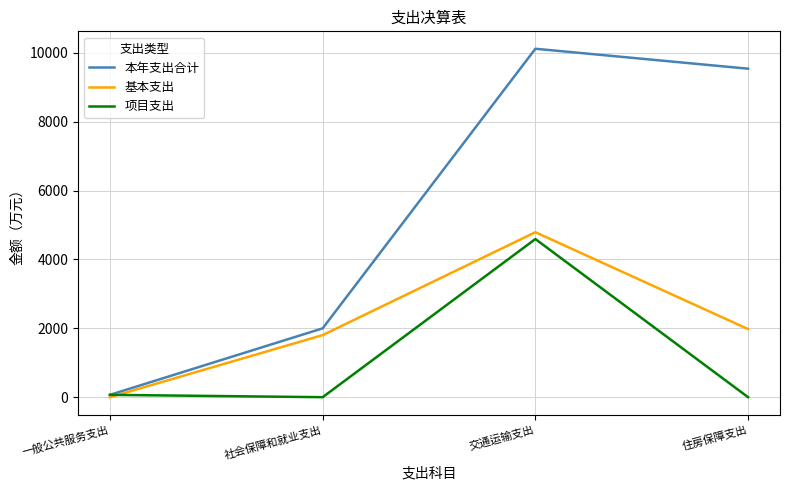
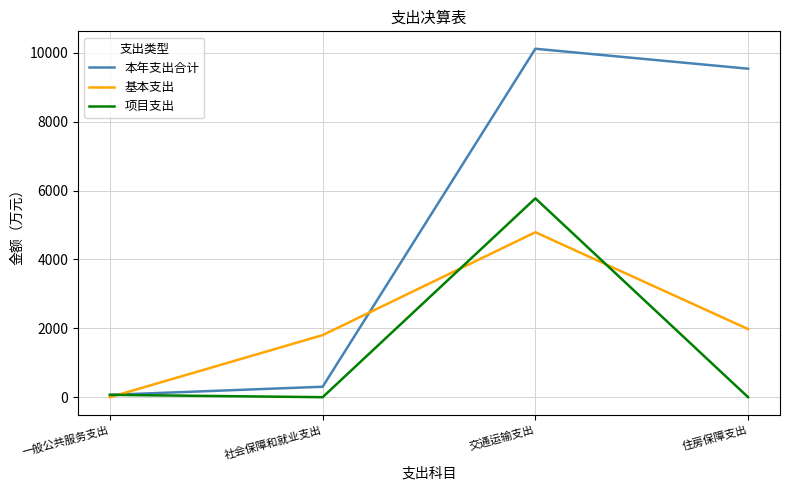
本年支出合计, 社会保障和就业支出: 2000 -> 300
项目支出, 交通运输支出: 4600 -> 5800
